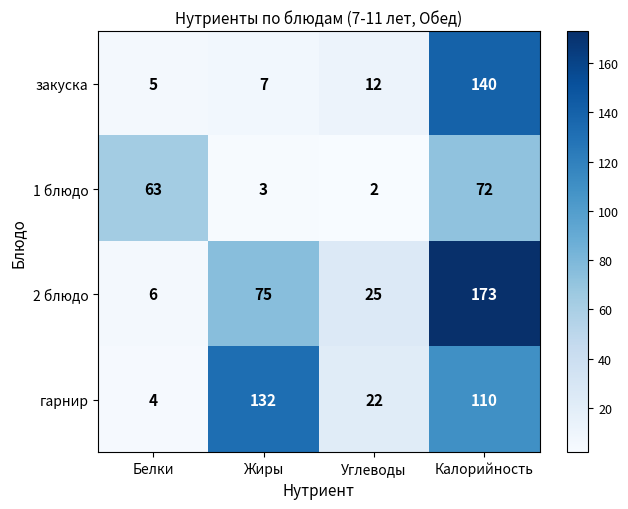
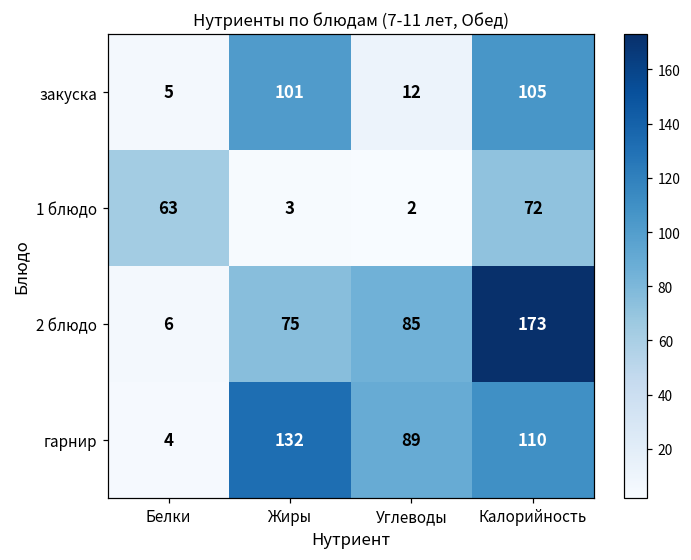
закуска, Жиры: 7 -> 101
закуска, Калорийность: 140 -> 105
2 блюдо, Углеводы: 25 -> 85
гарнир, Углеводы: 22 -> 89
